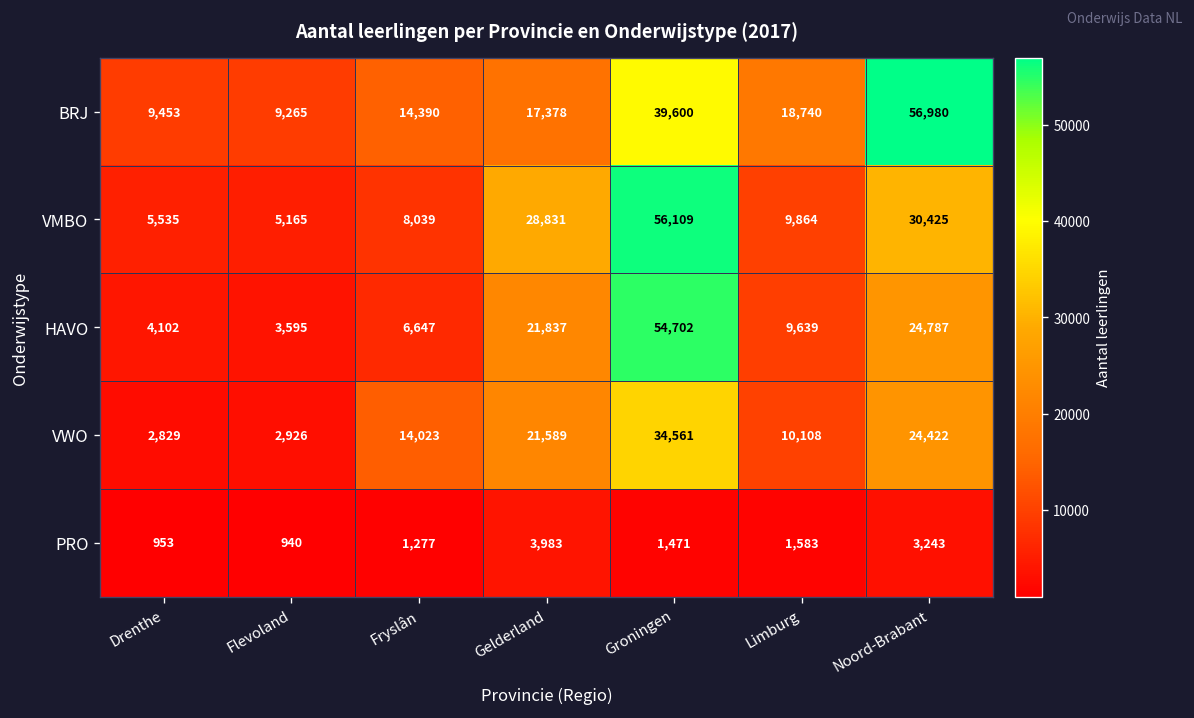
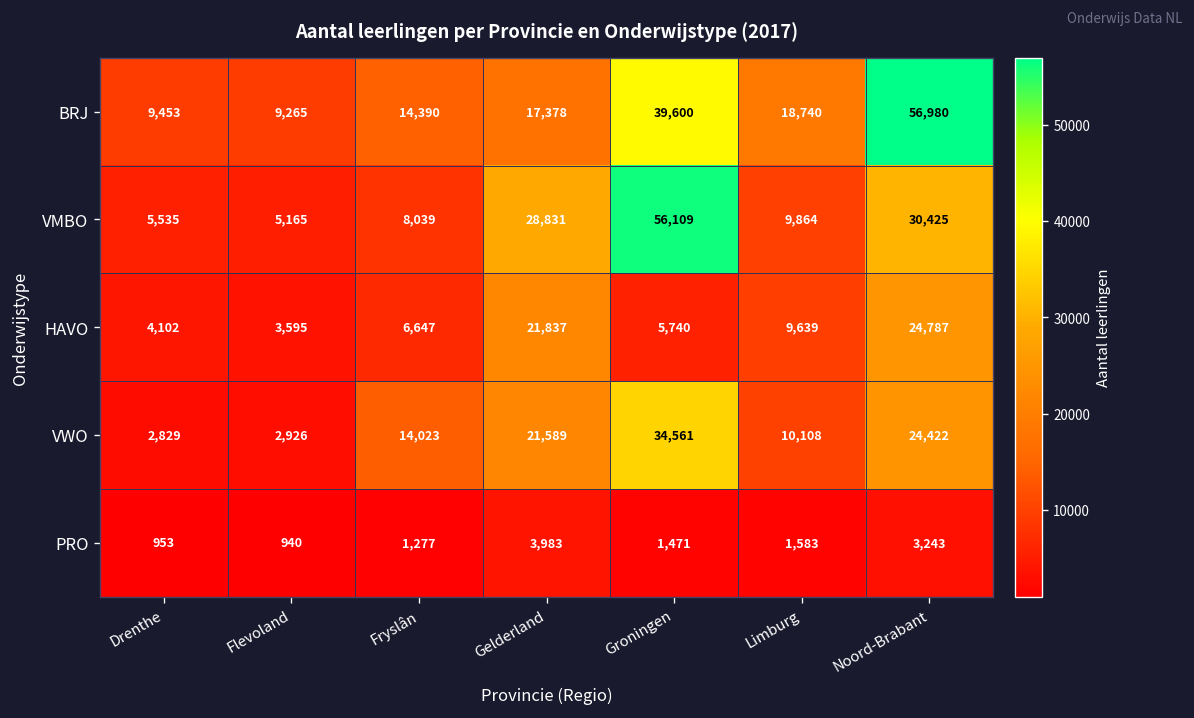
HAVO, Groningen: 54,702 -> 5,740
